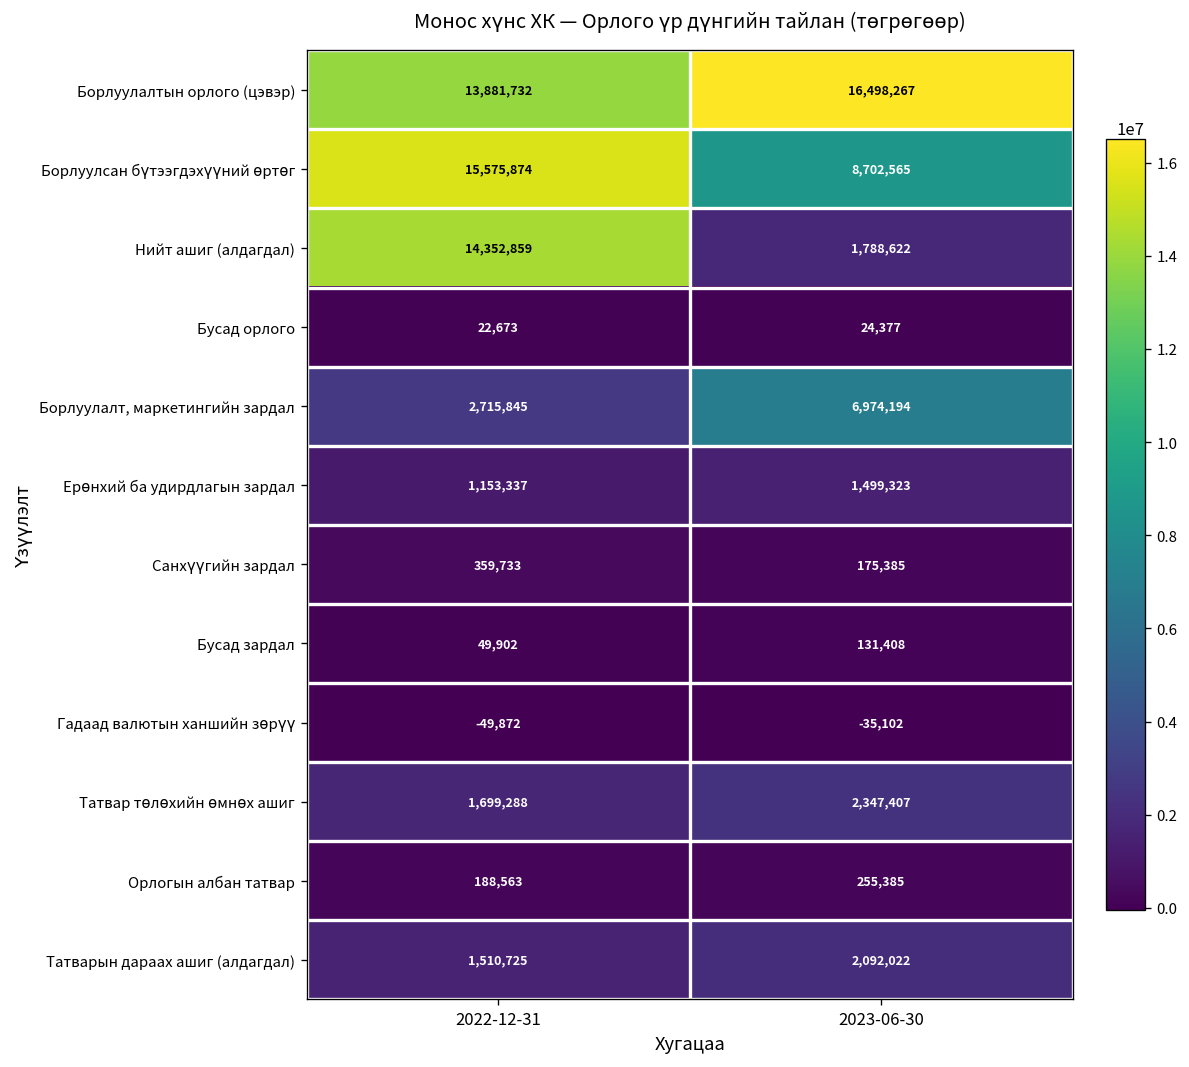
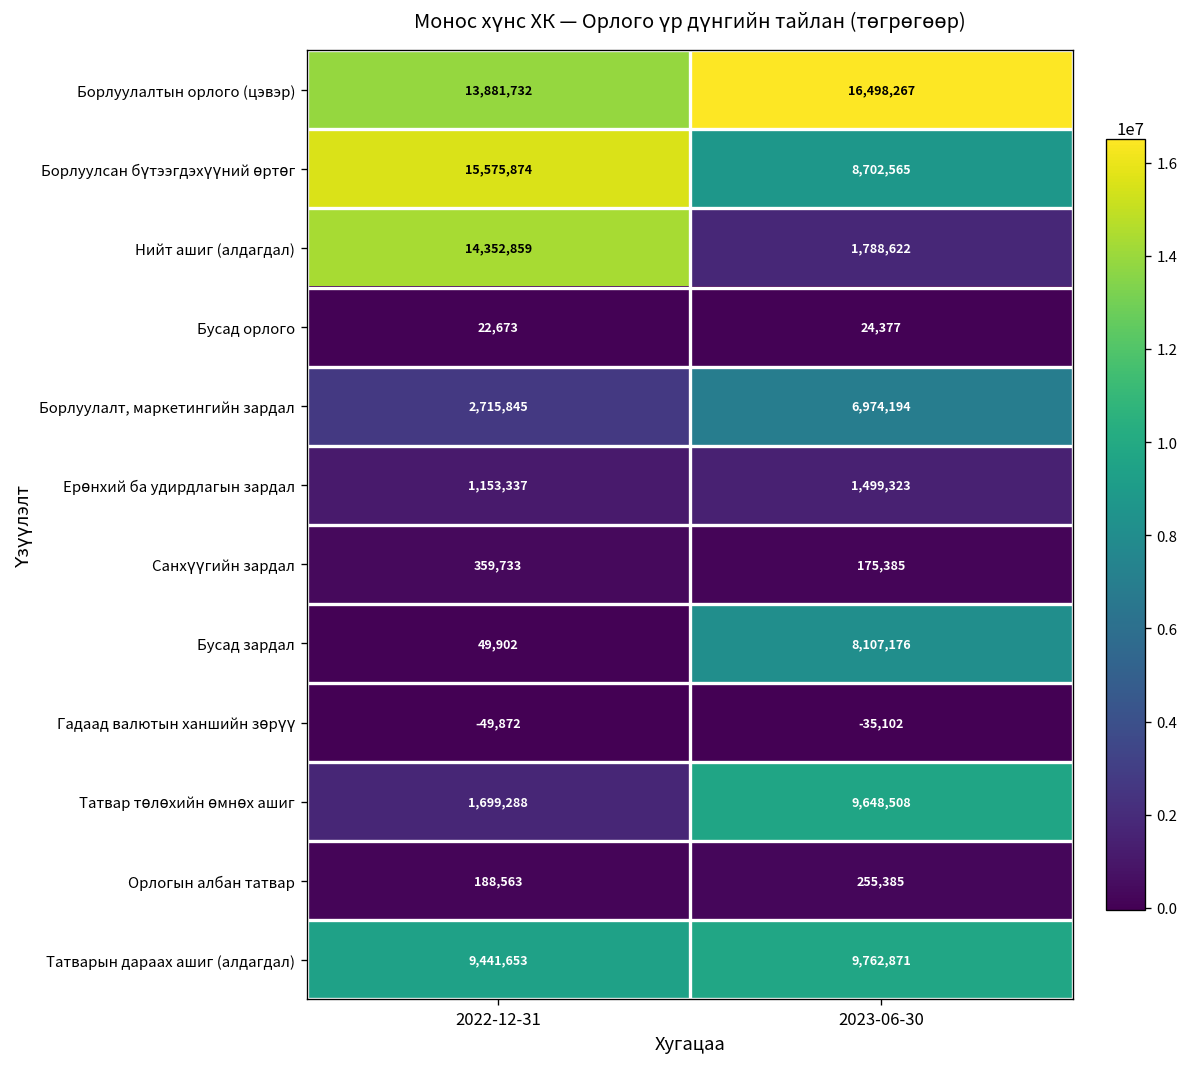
Бусад зардал, 2023-06-30: 131,408 -> 8,107,176
Татвар төлөхийн өмнөх ашиг, 2023-06-30: 2,347,407 -> 9,648,508
Татварын дараах ашиг (алдагдал), 2022-12-31: 1,510,725 -> 9,441,653
Татварын дараах ашиг (алдагдал), 2023-06-30: 2,092,022 -> 9,762,871
